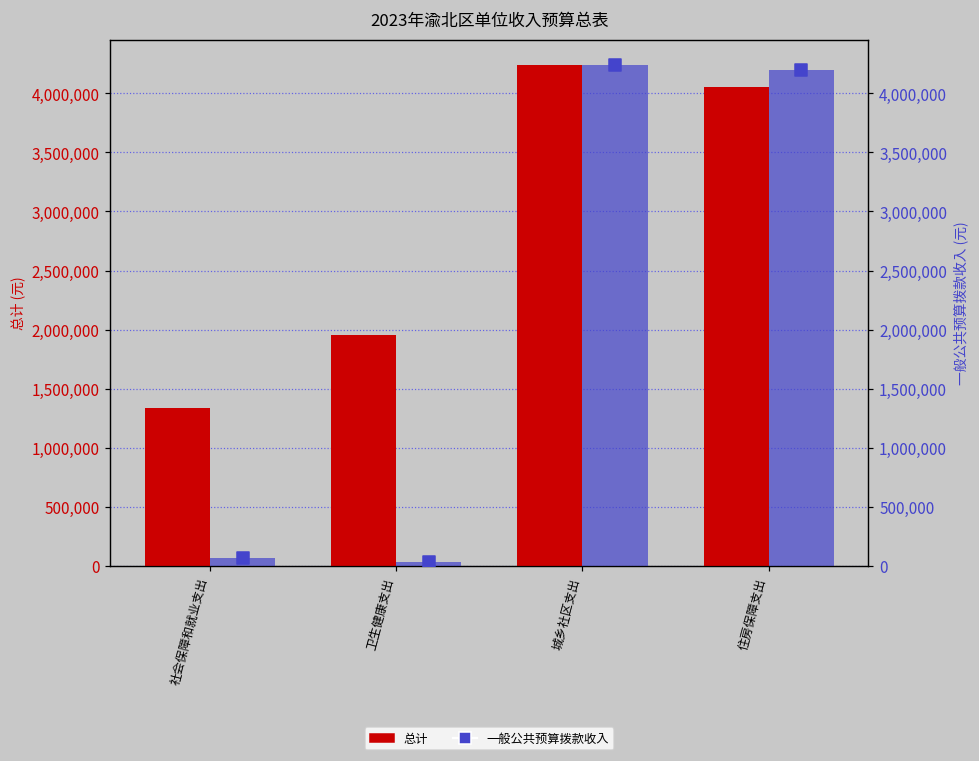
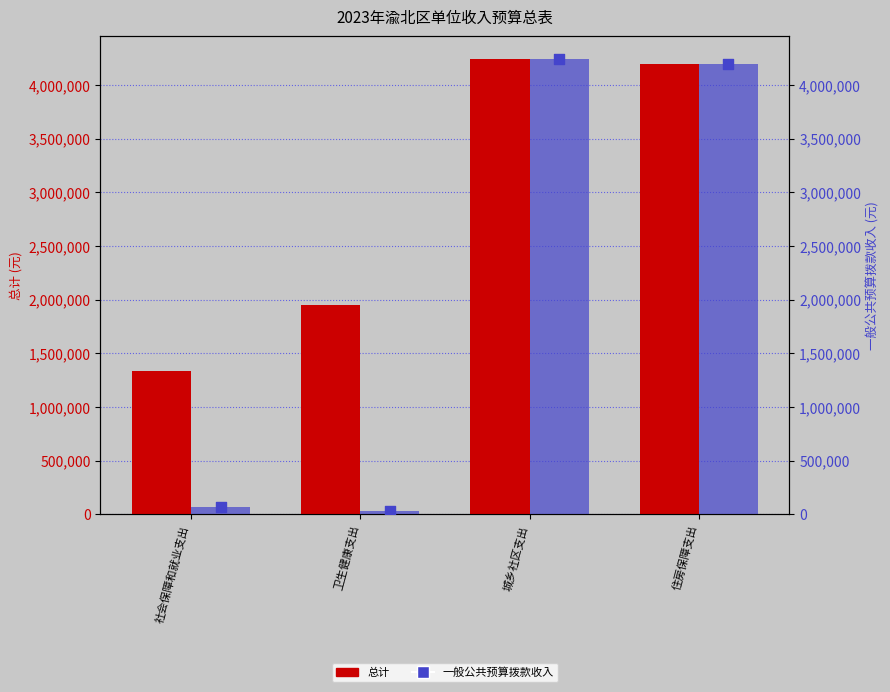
总计, 住房保障支出: 4,050,000 -> 4,200,000
